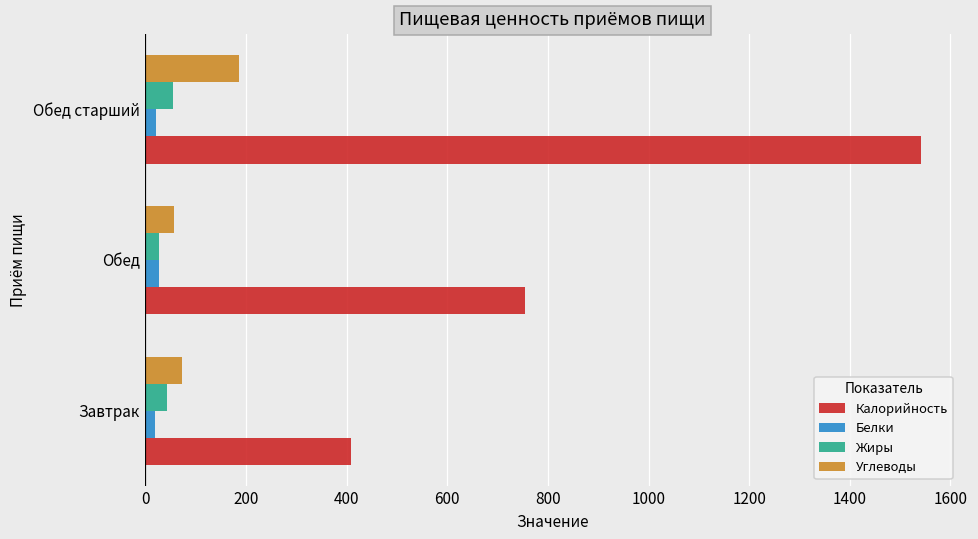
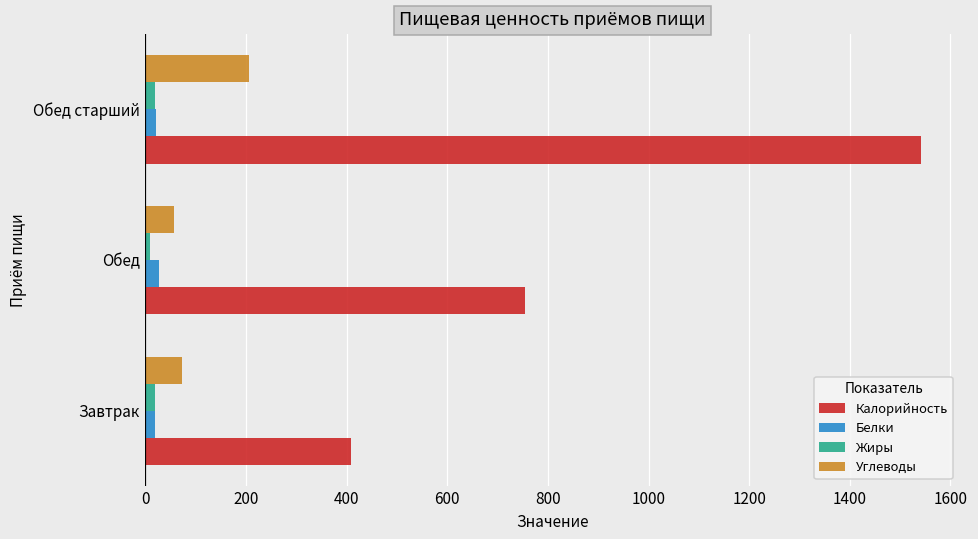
Углеводы, Обед старший: 190 -> 210
Жиры, Обед старший: 50 -> 20
Жиры, Обед: 30 -> 10
Жиры, Завтрак: 40 -> 20
